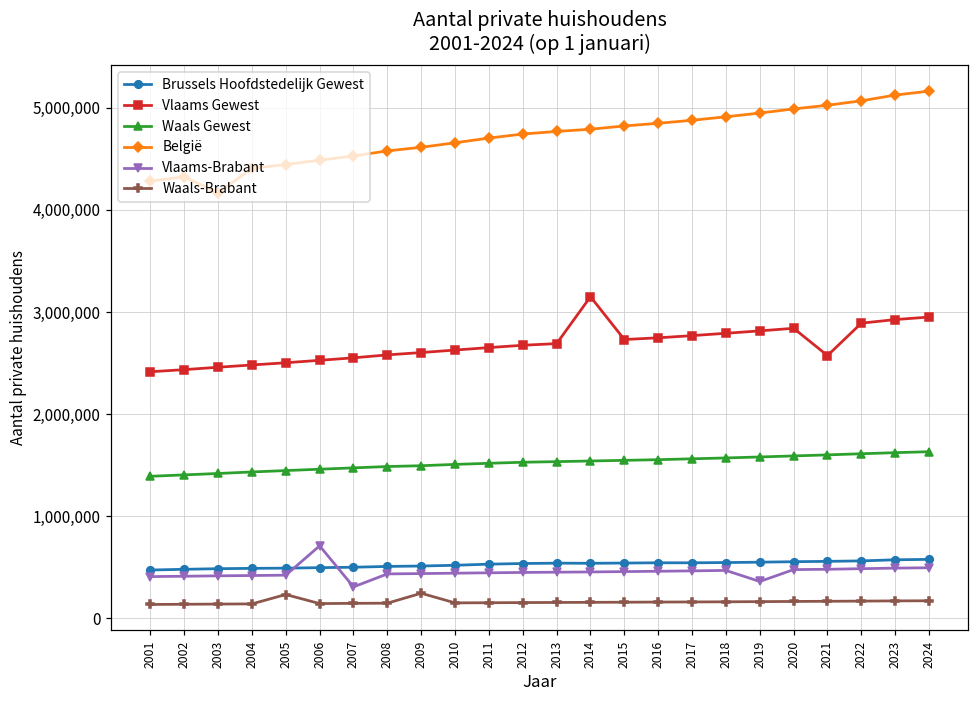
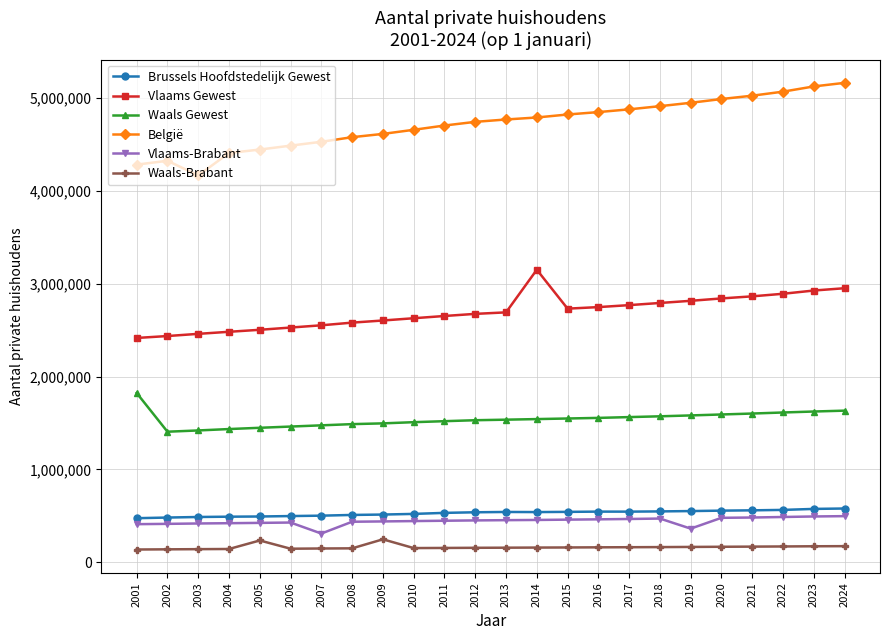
Waals Gewest, 2001: 1,400,000 -> 1,800,000
Vlaams-Brabant, 2006: 700,000 -> 400,000
Vlaams Gewest, 2021: 2,600,000 -> 2,900,000
